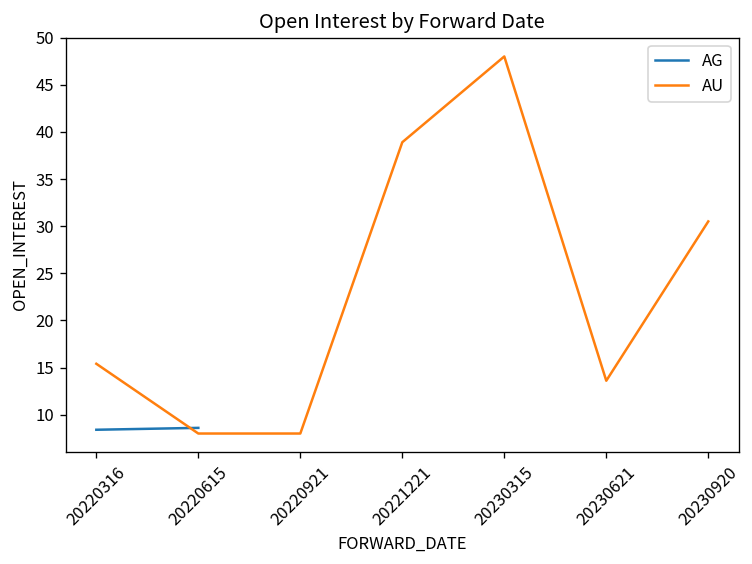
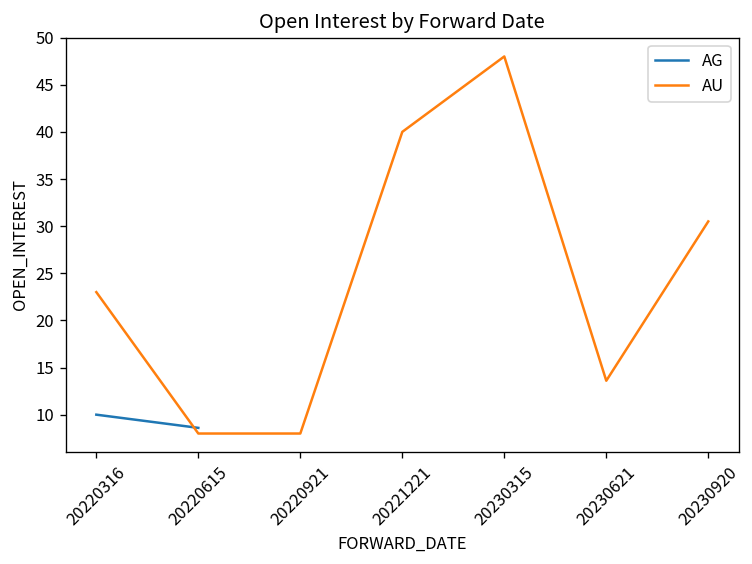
AG, 20220316: 8 -> 10
AU, 20220316: 15 -> 23
AU, 20221221: 39 -> 40
